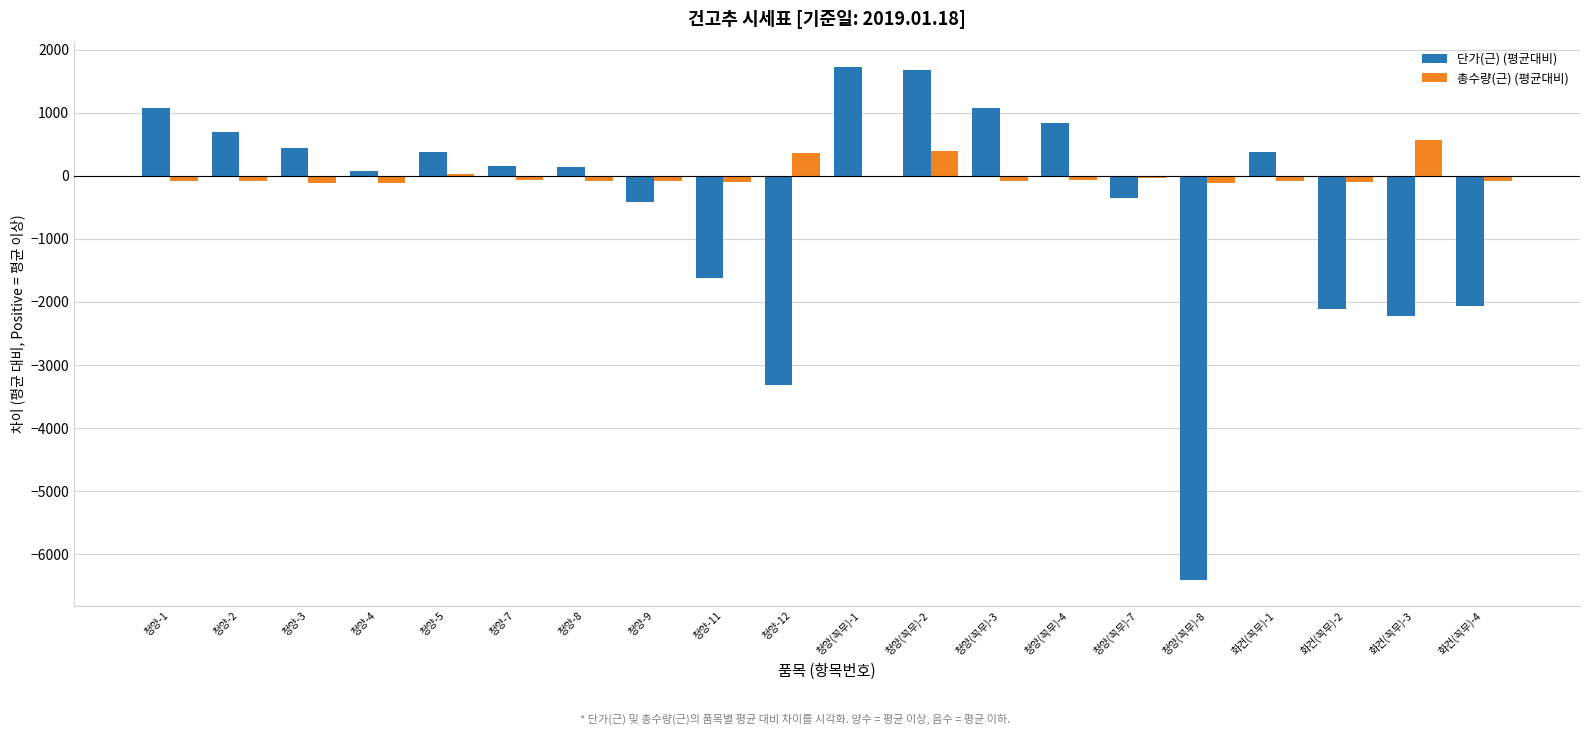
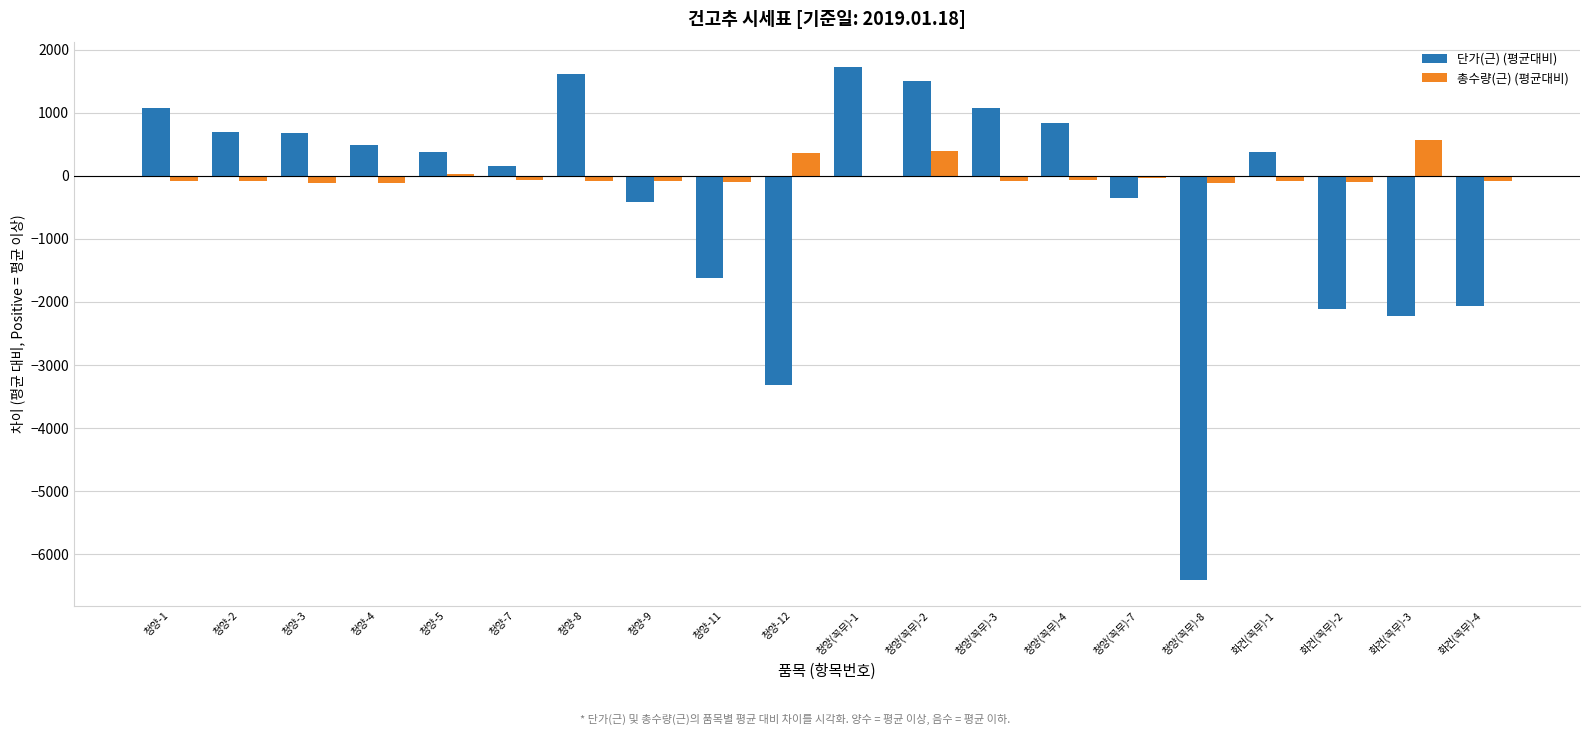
단가(근) (평균대비), 청양-3: 400 -> 700
단가(근) (평균대비), 청양-4: 100 -> 500
단가(근) (평균대비), 청양-8: 100 -> 1600
단가(근) (평균대비), 청양(꼭무)-2: 1700 -> 1500
